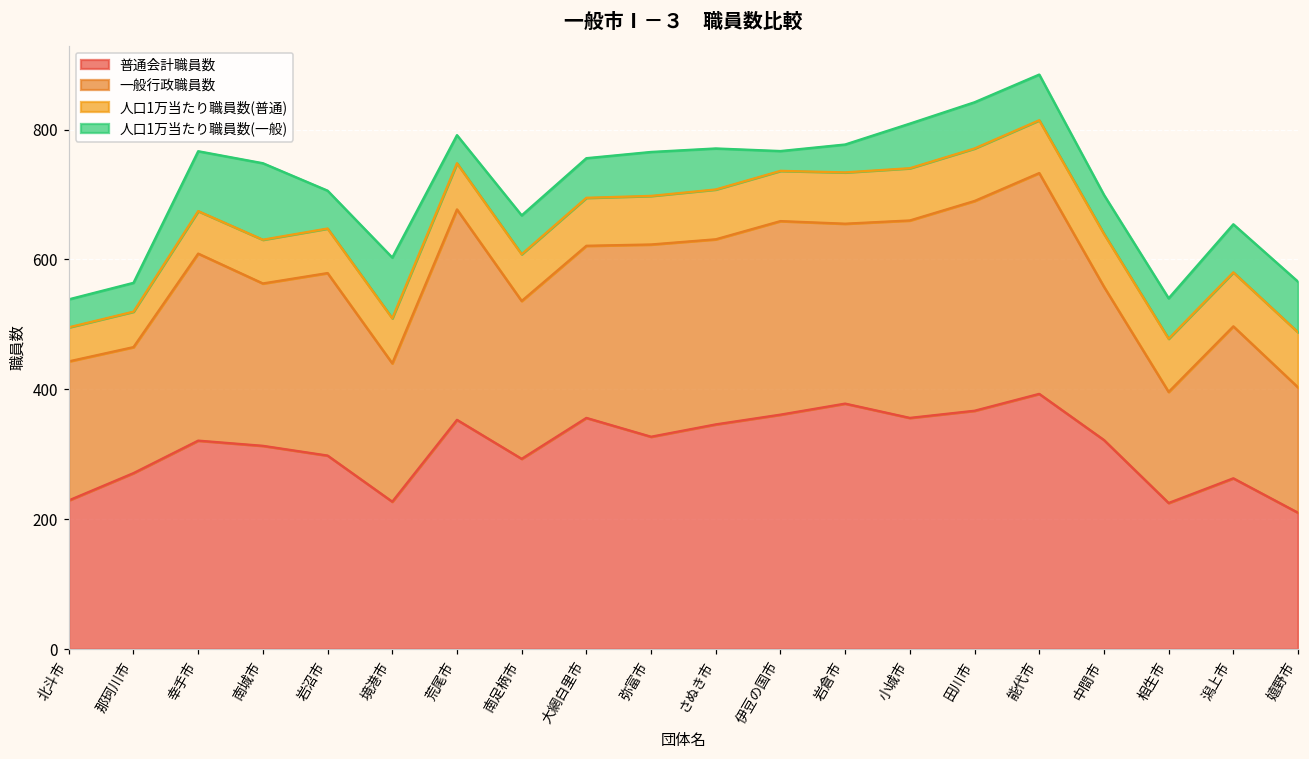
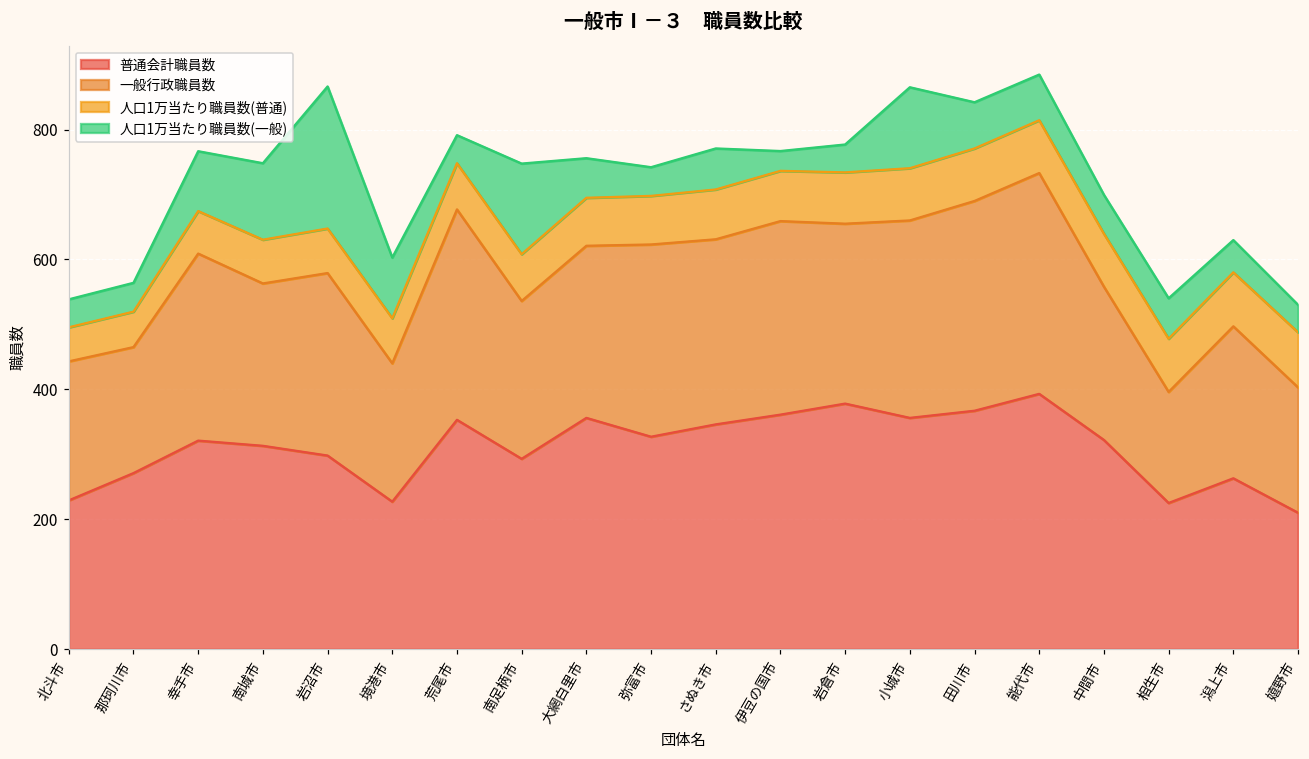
人口1万当たり職員数(一般), 岩沼市: 60 -> 220
人口1万当たり職員数(一般), 南足柄市: 60 -> 140
人口1万当たり職員数(一般), 弥富市: 70 -> 40
人口1万当たり職員数(一般), 小城市: 70 -> 120
人口1万当たり職員数(一般), 潟上市: 70 -> 50
人口1万当たり職員数(一般), 嬉野市: 80 -> 40
